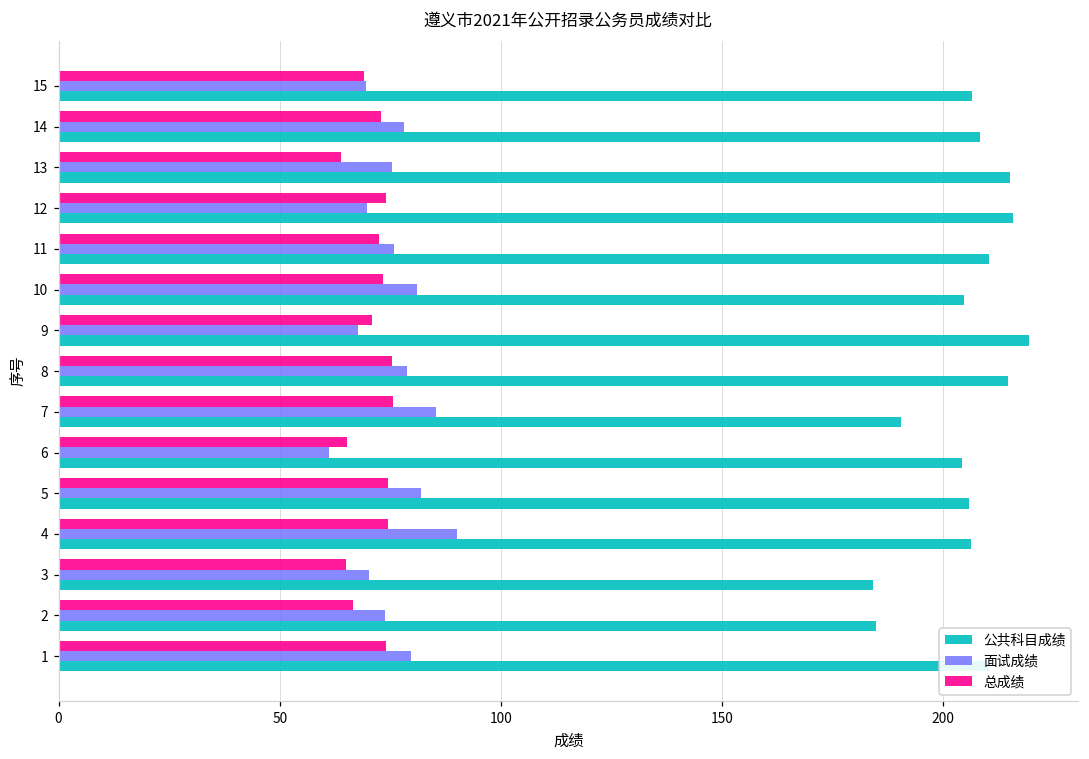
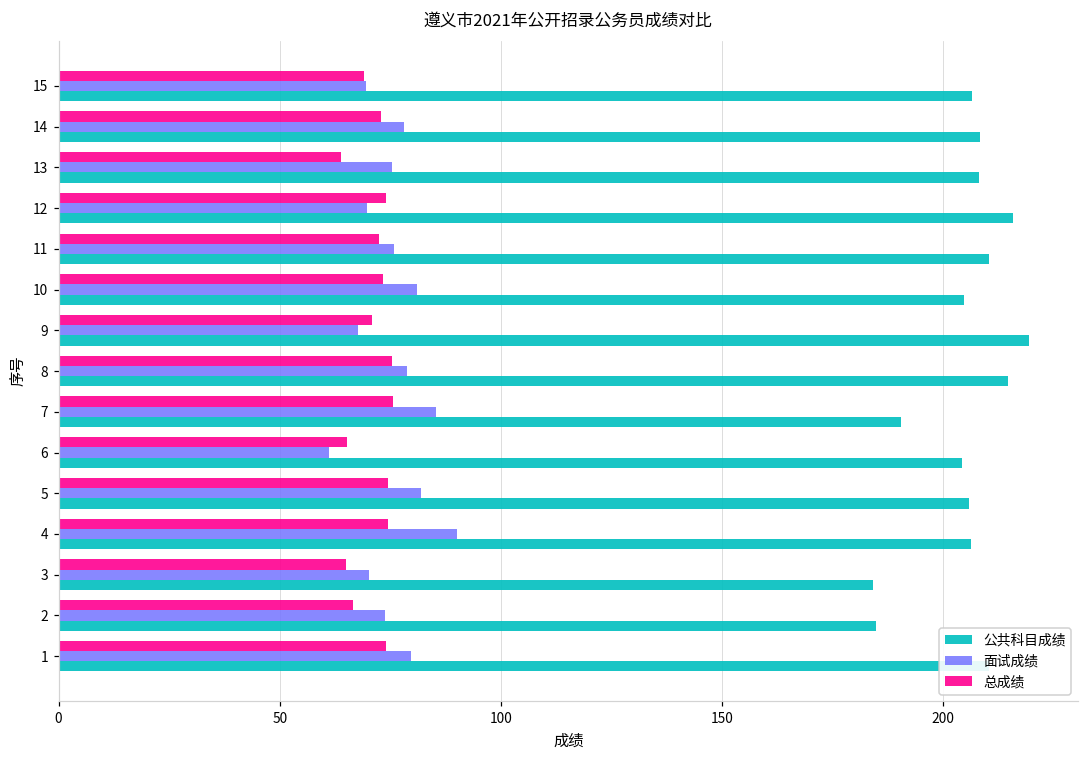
公共科目成绩, 13: 215 -> 208
